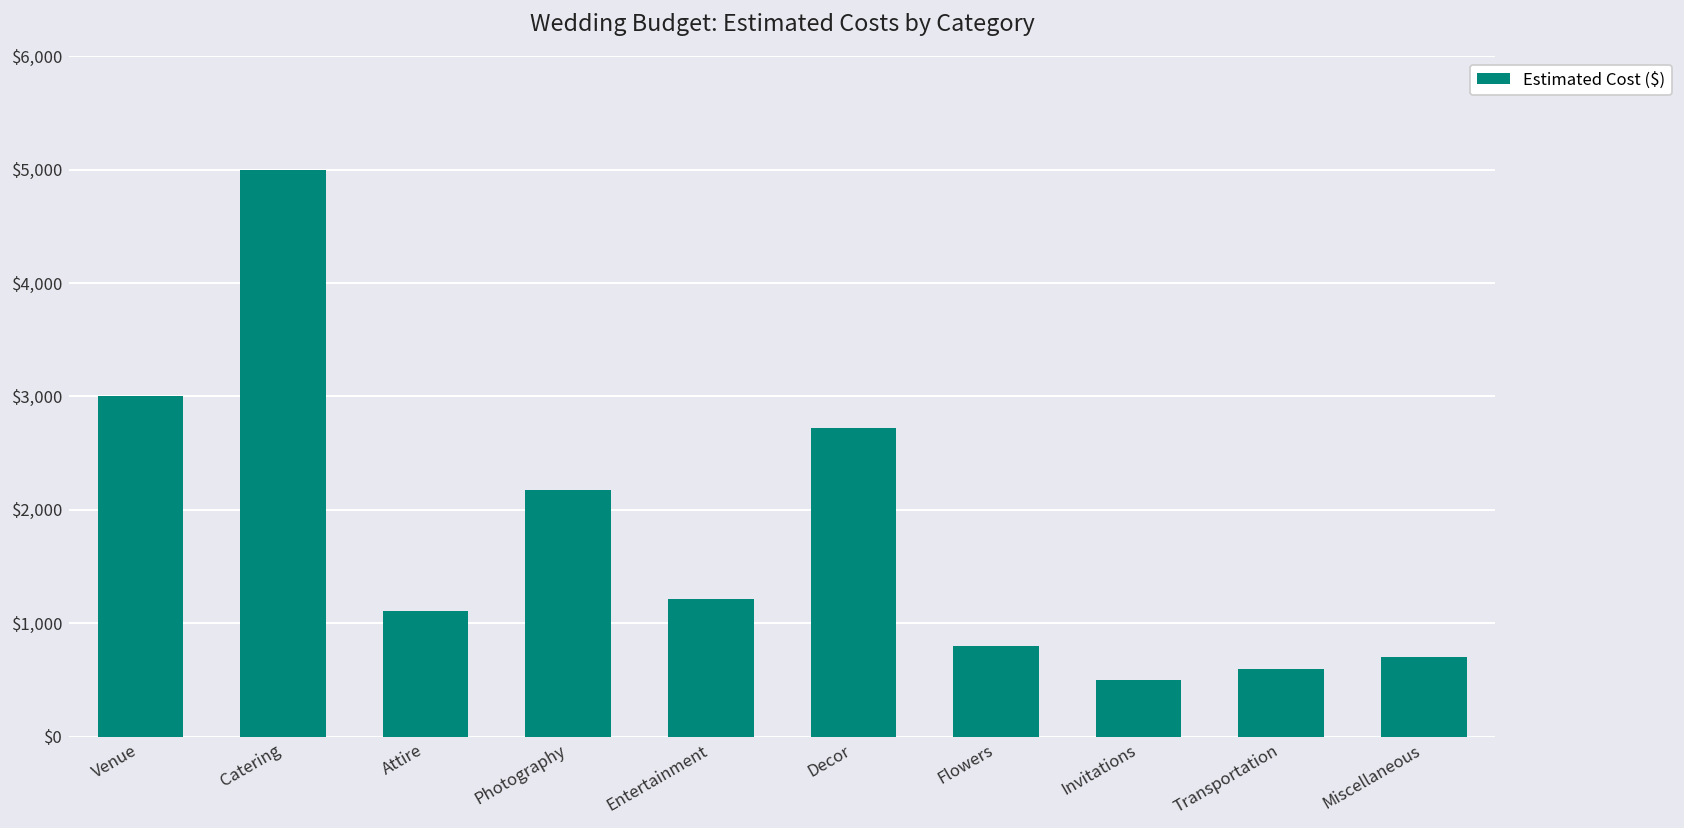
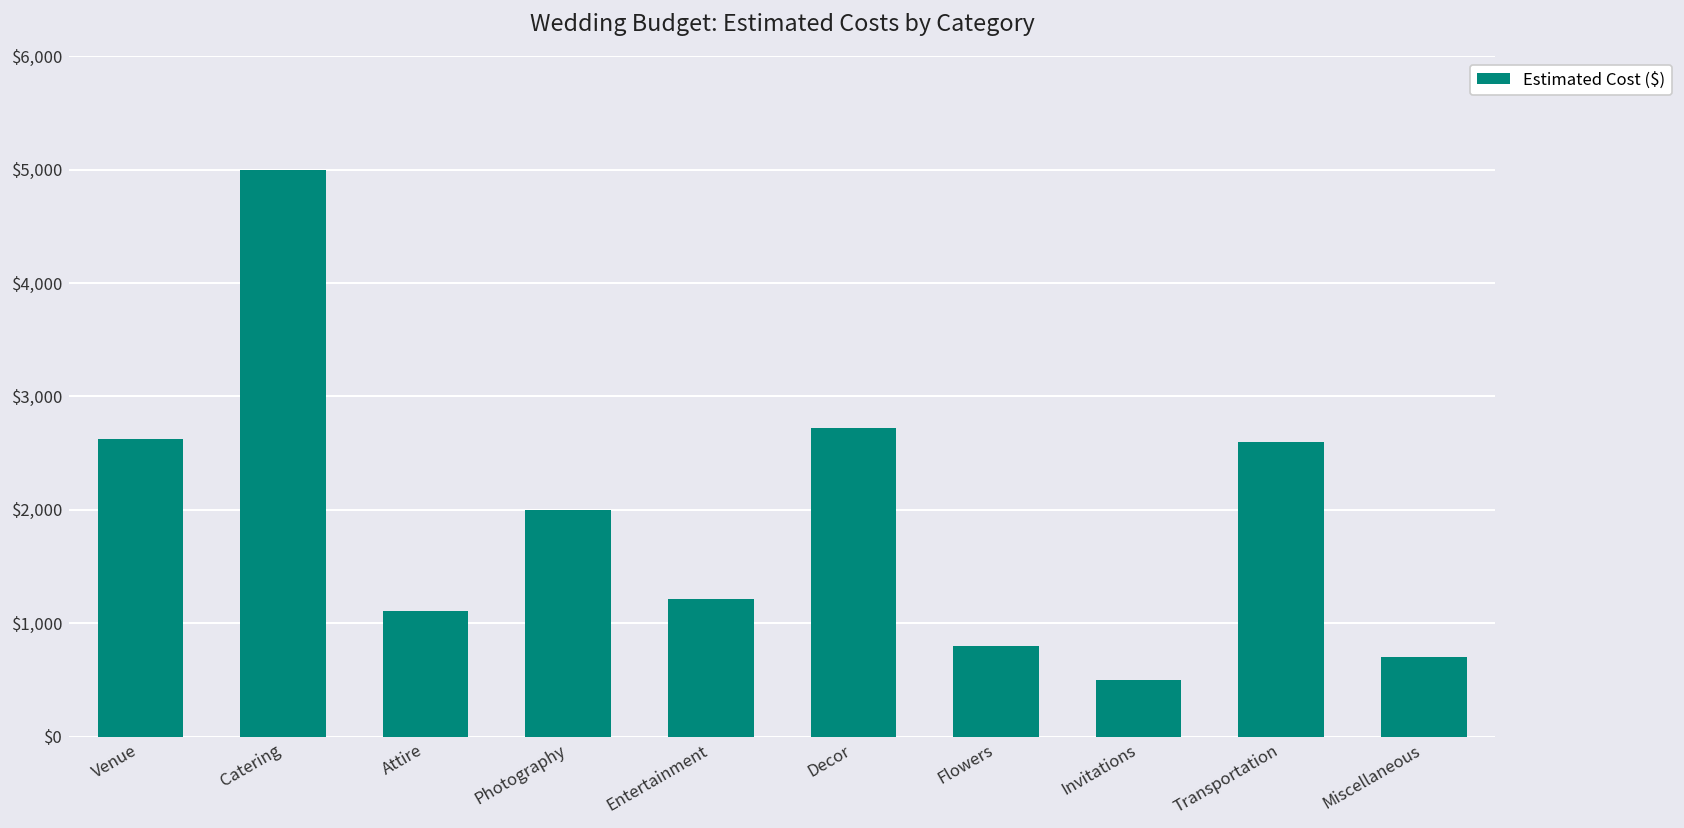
Venue: $3,000 -> $2,600
Photography: $2,200 -> $2,000
Transportation: $600 -> $2,600
